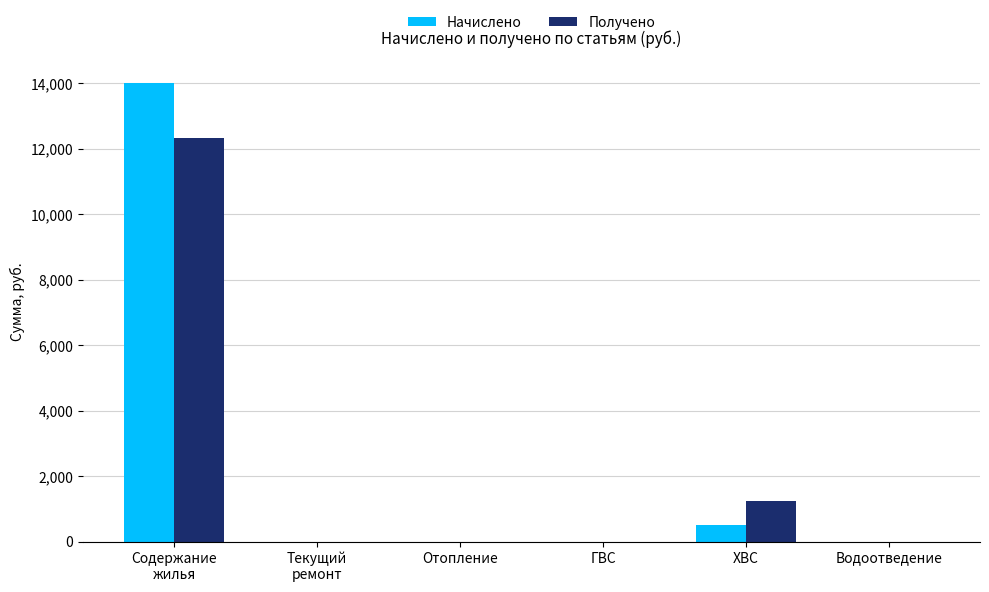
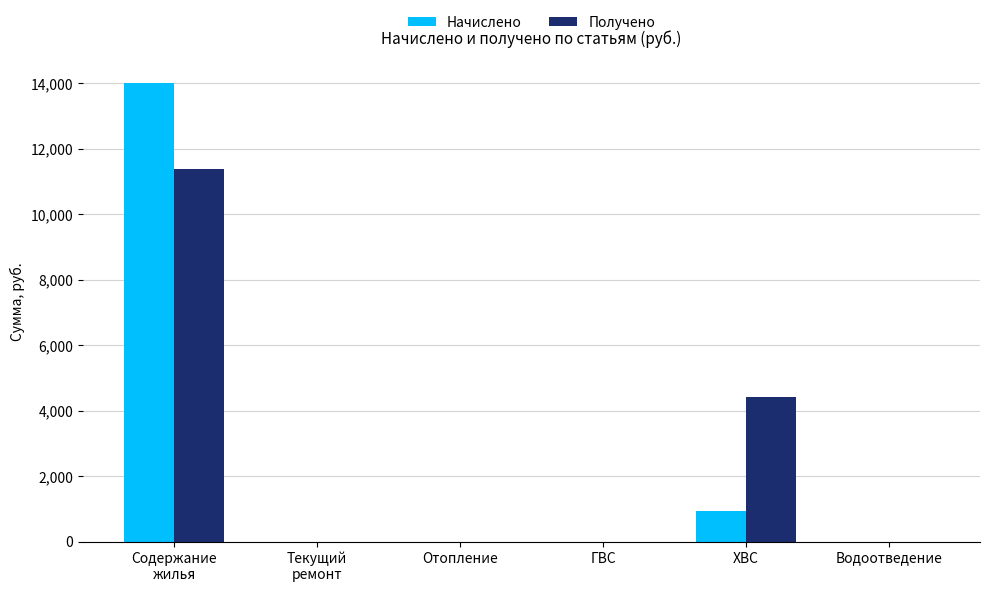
Получено, Содержание жилья: 12,300 -> 11,400
Начислено, ХВС: 500 -> 900
Получено, ХВС: 1,200 -> 4,400
